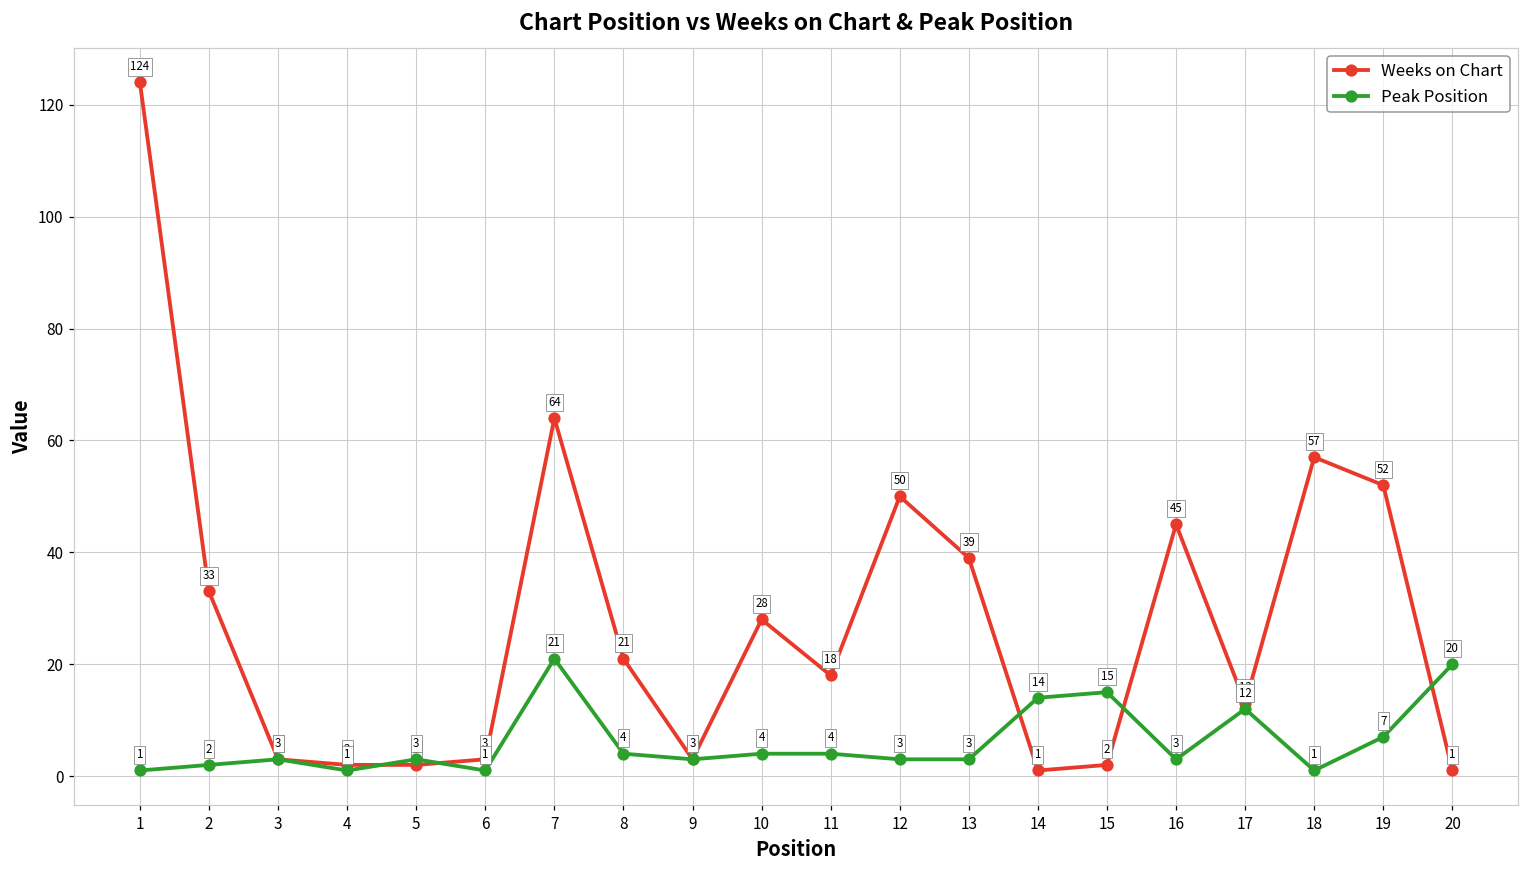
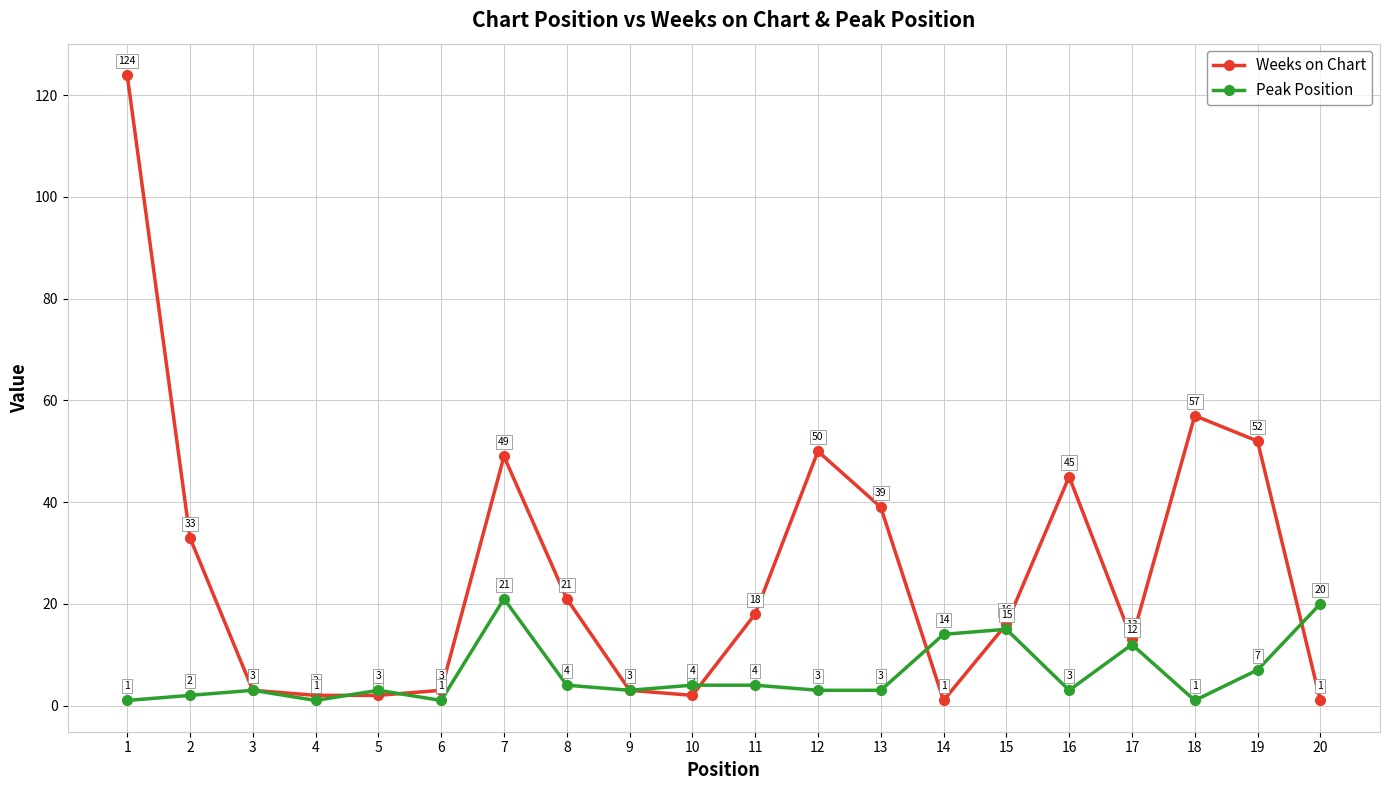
Weeks on Chart, 7: 64 -> 49
Weeks on Chart, 10: 28 -> 2
Weeks on Chart, 15: 2 -> 16
